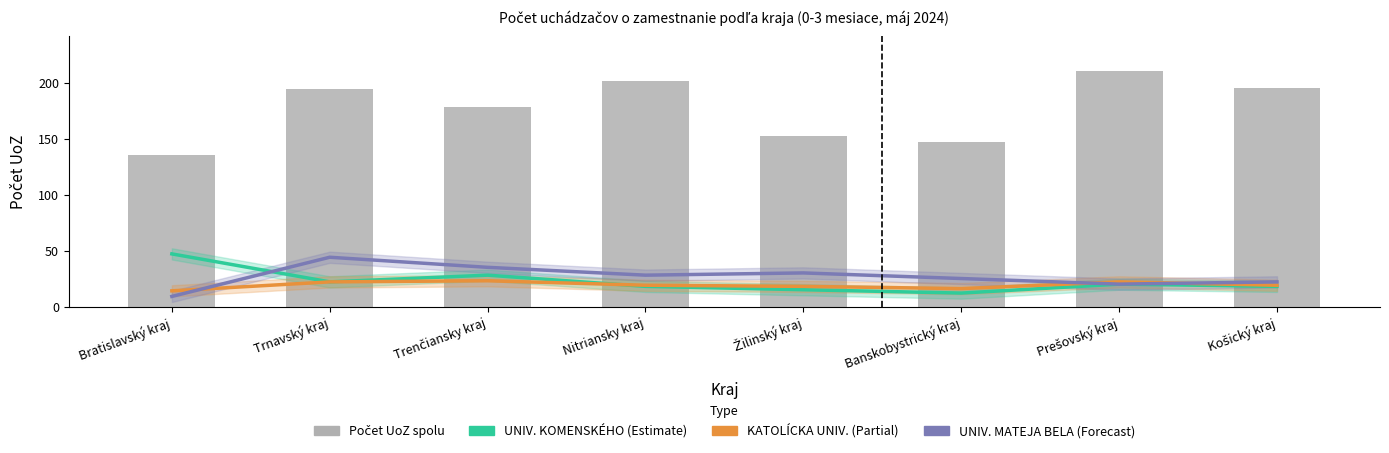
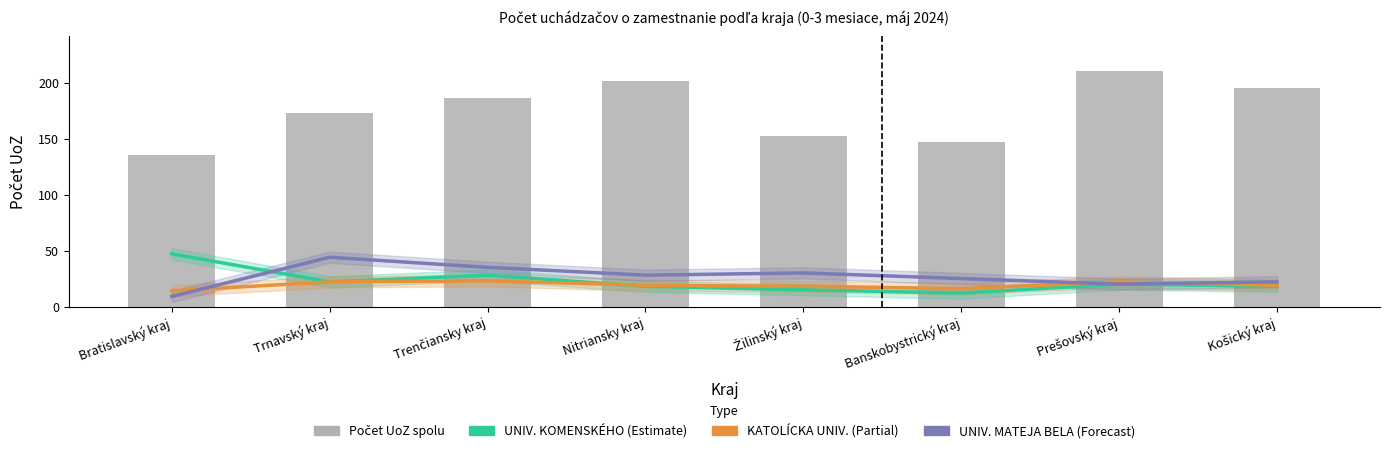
Počet UoZ spolu, Trnavský kraj: 194 -> 173
Počet UoZ spolu, Trenčiansky kraj: 178 -> 186
